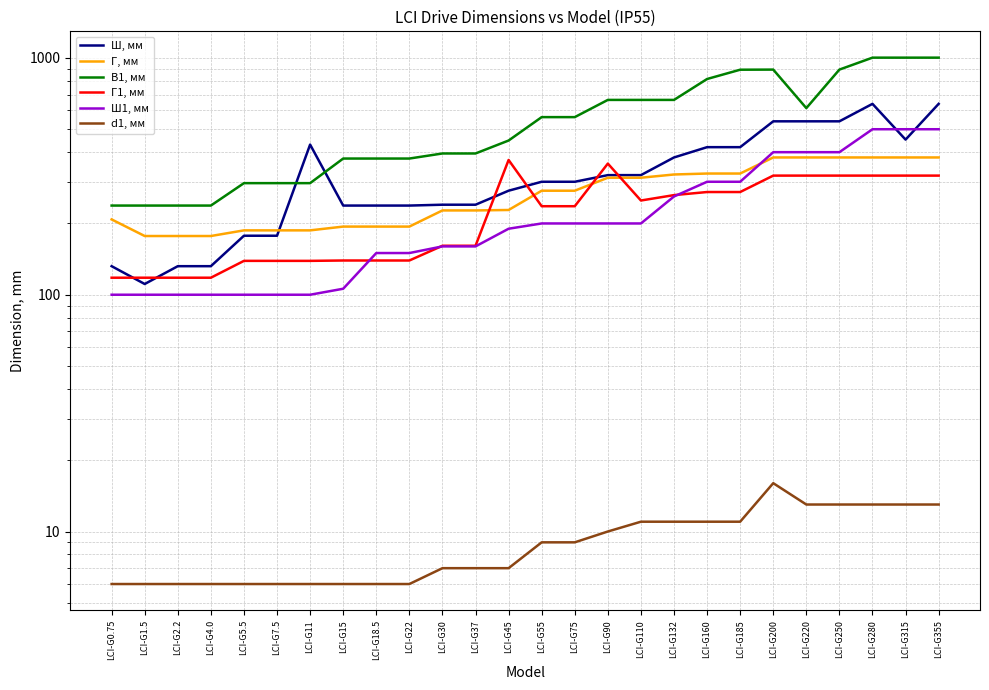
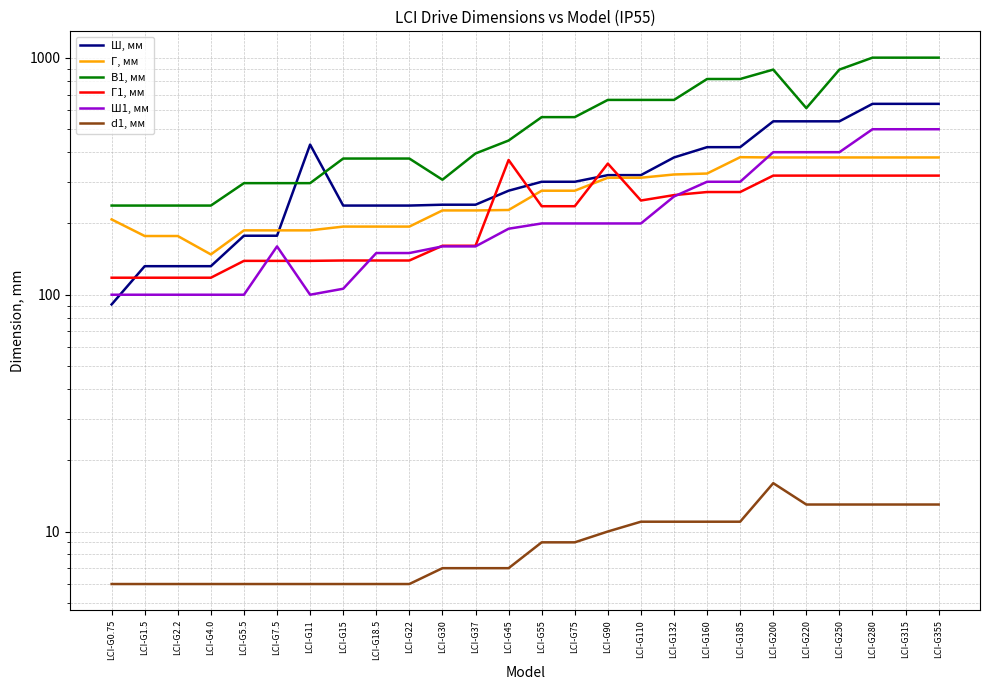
Ш, мм, LCI-G0.75: 130 -> 91
Ш, мм, LCI-G1.5: 110 -> 130
Г, мм, LCI-G4.0: 180 -> 150
Ш1, мм, LCI-G7.5: 100 -> 160
В1, мм, LCI-G30: 400 -> 310
Г, мм, LCI-G185: 330 -> 380
В1, мм, LCI-G185: 890 -> 820
Ш, мм, LCI-G315: 450 -> 640
